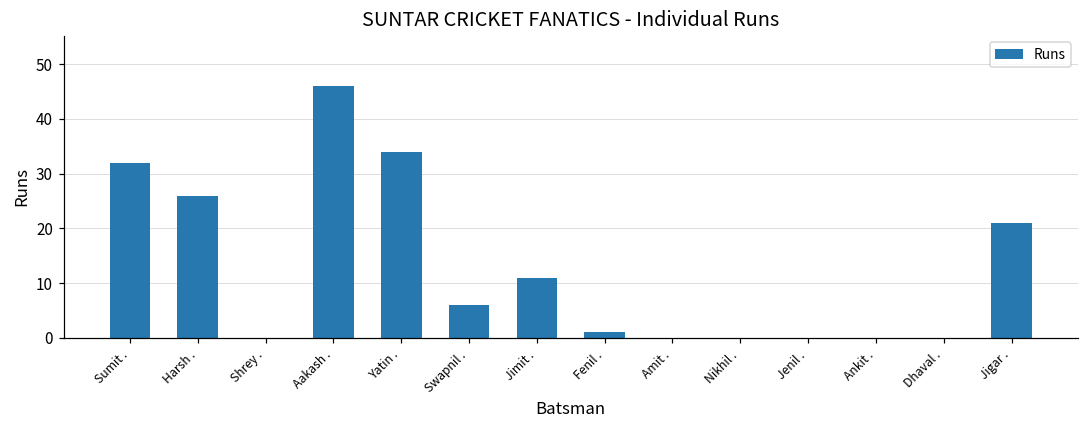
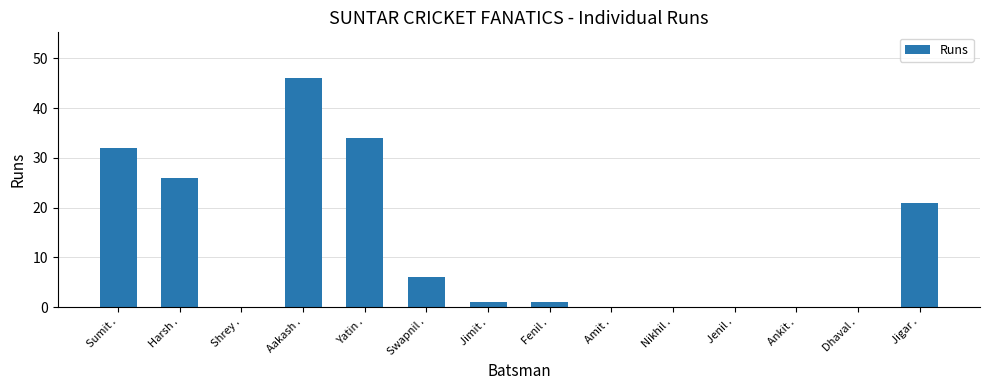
Jimit .: 11 -> 1
